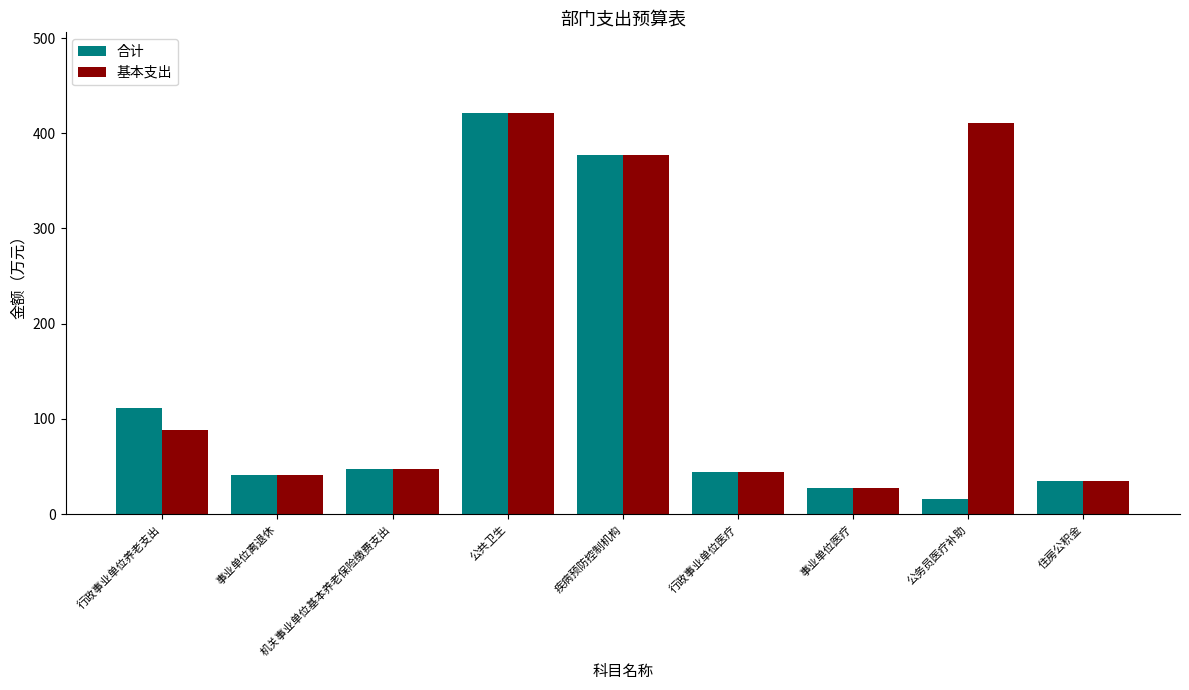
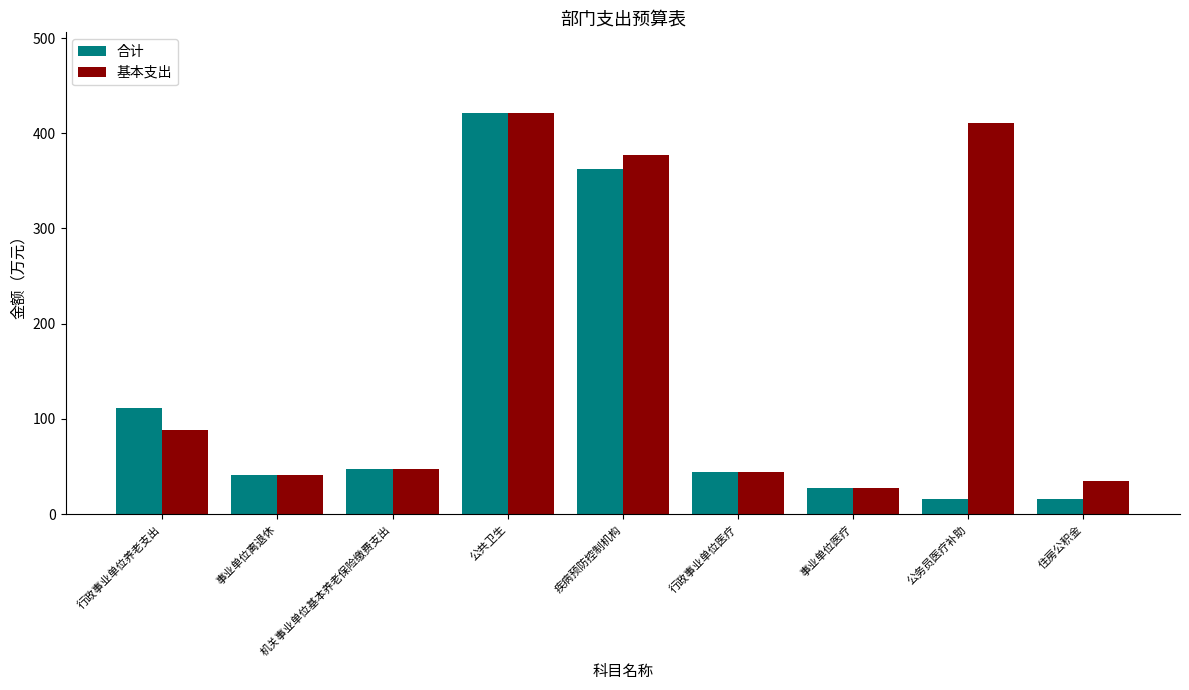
合计, 疾病预防控制机构: 380 -> 360
合计, 住房公积金: 30 -> 20
